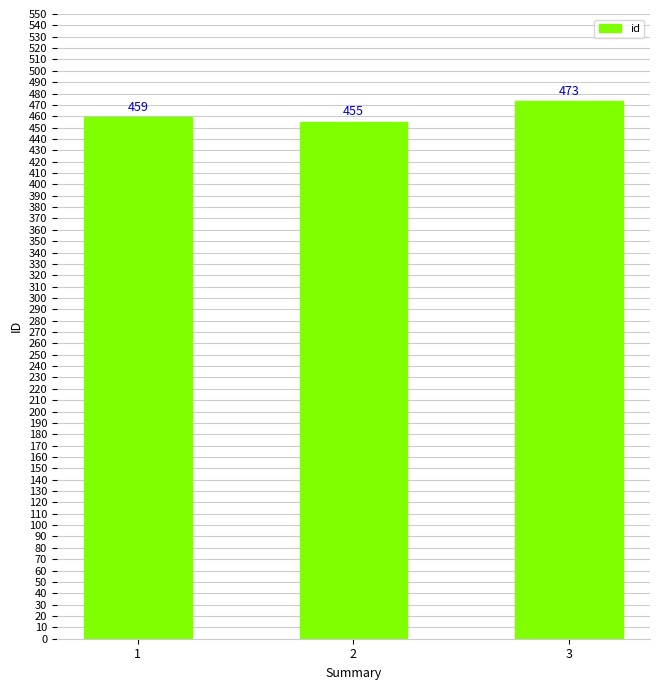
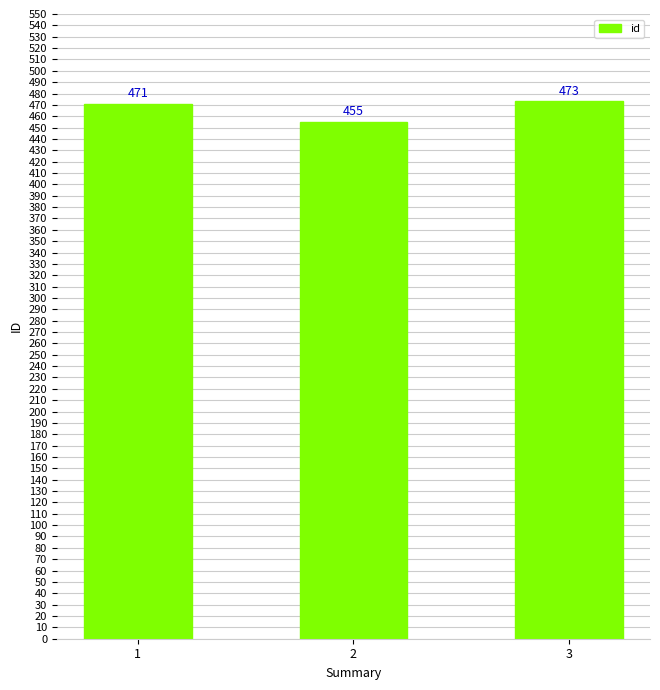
1: 459 -> 471
